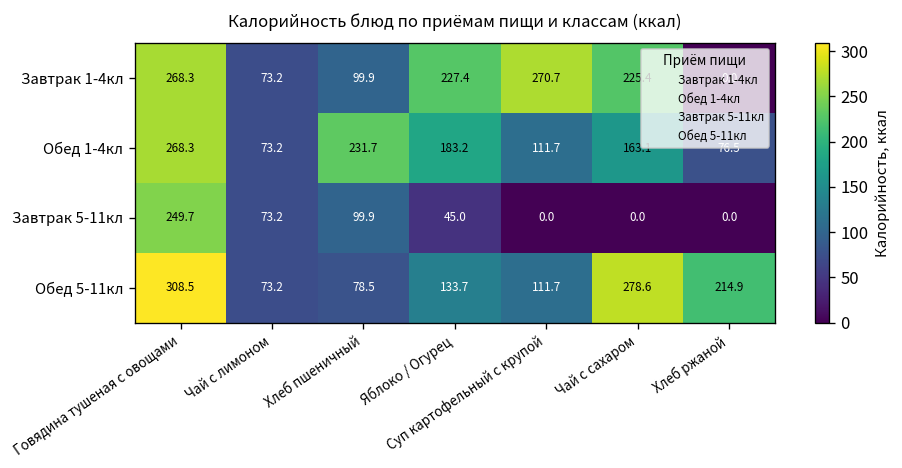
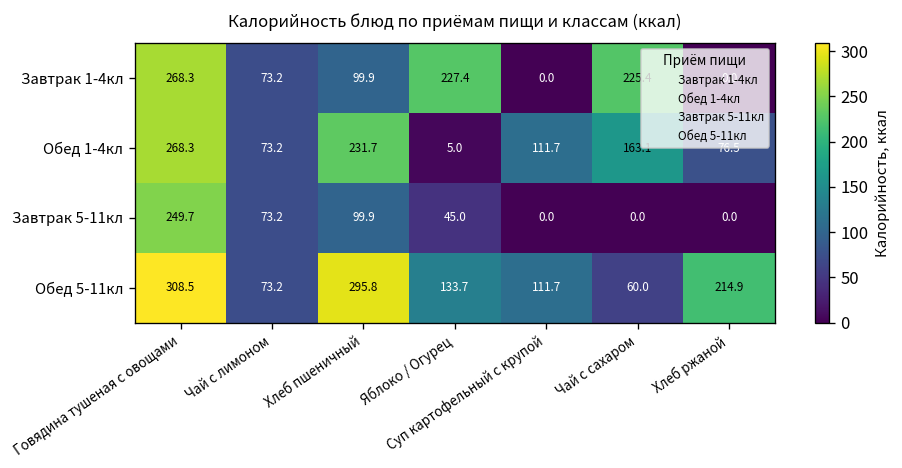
Завтрак 1-4кл, Суп картофельный с крупой: 270.7 -> 0.0
Обед 1-4кл, Яблоко / Огурец: 183.2 -> 5.0
Обед 5-11кл, Хлеб пшеничный: 78.5 -> 295.8
Обед 5-11кл, Чай с сахаром: 278.6 -> 60.0
